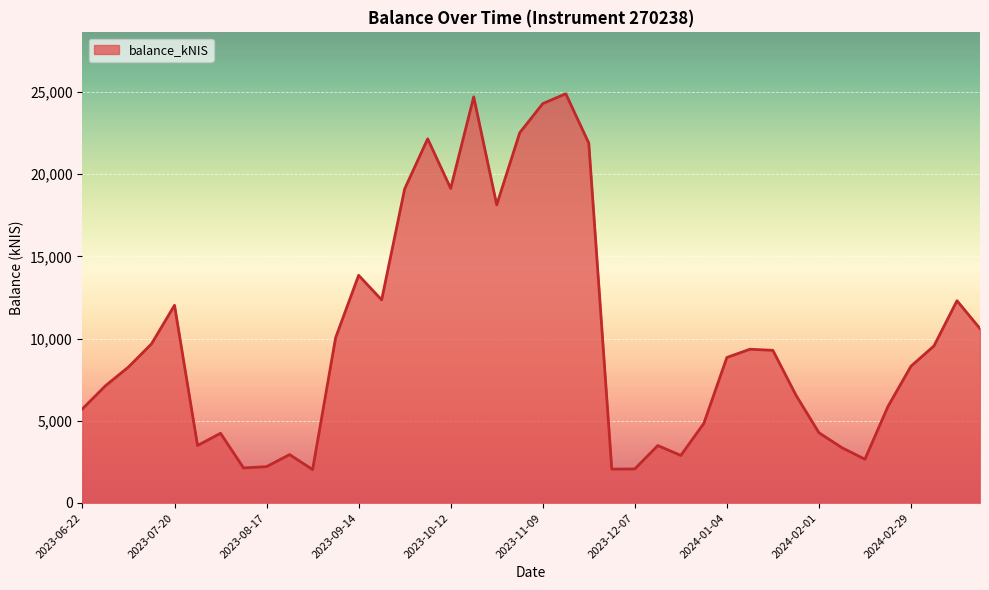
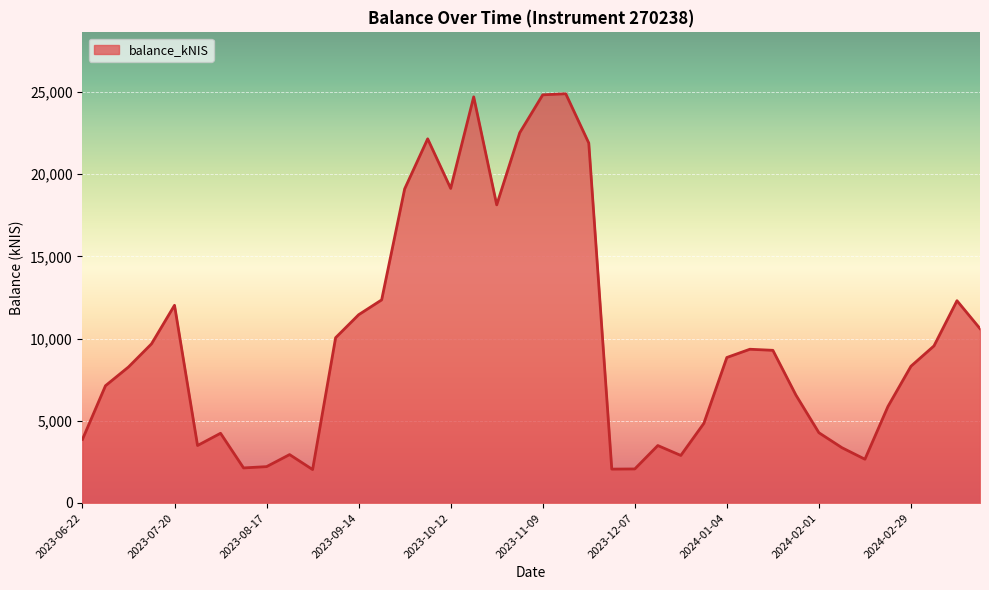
2023-06-22: 5,700 -> 3,900
2023-09-14: 13,900 -> 11,500
2023-11-09: 24,300 -> 24,800
